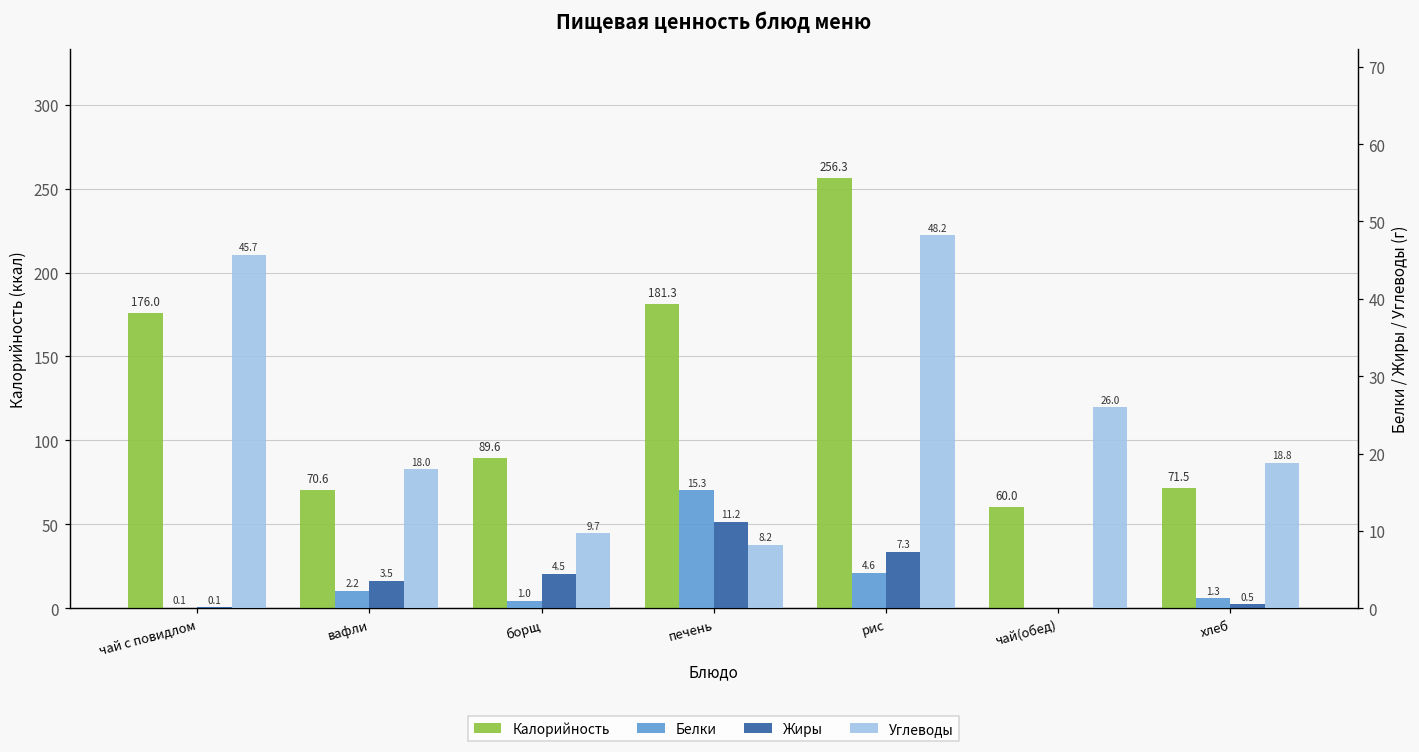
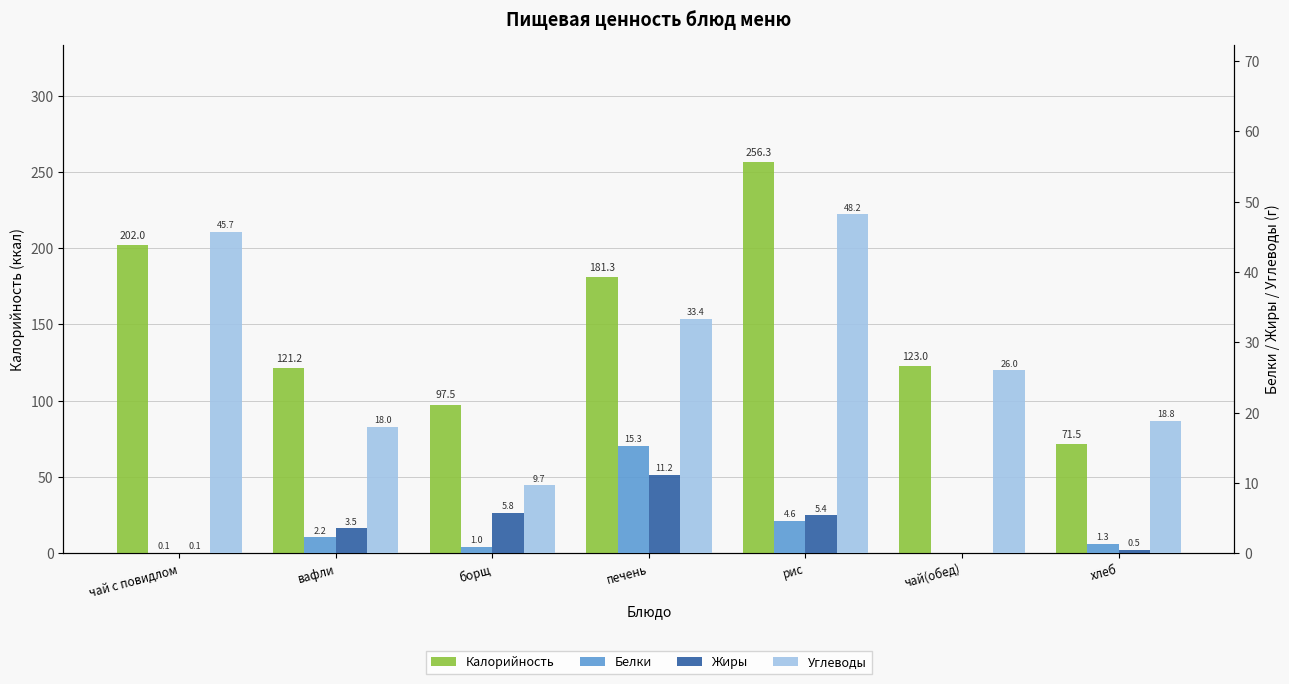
Калорийность, чай с повидлом: 176.0 -> 202.0
Калорийность, вафли: 70.6 -> 121.2
Калорийность, борщ: 89.6 -> 97.5
Калорийность, чай(обед): 60.0 -> 123.0
Жиры, борщ: 4.5 -> 5.8
Углеводы, печень: 8.2 -> 33.4
Жиры, рис: 7.3 -> 5.4
